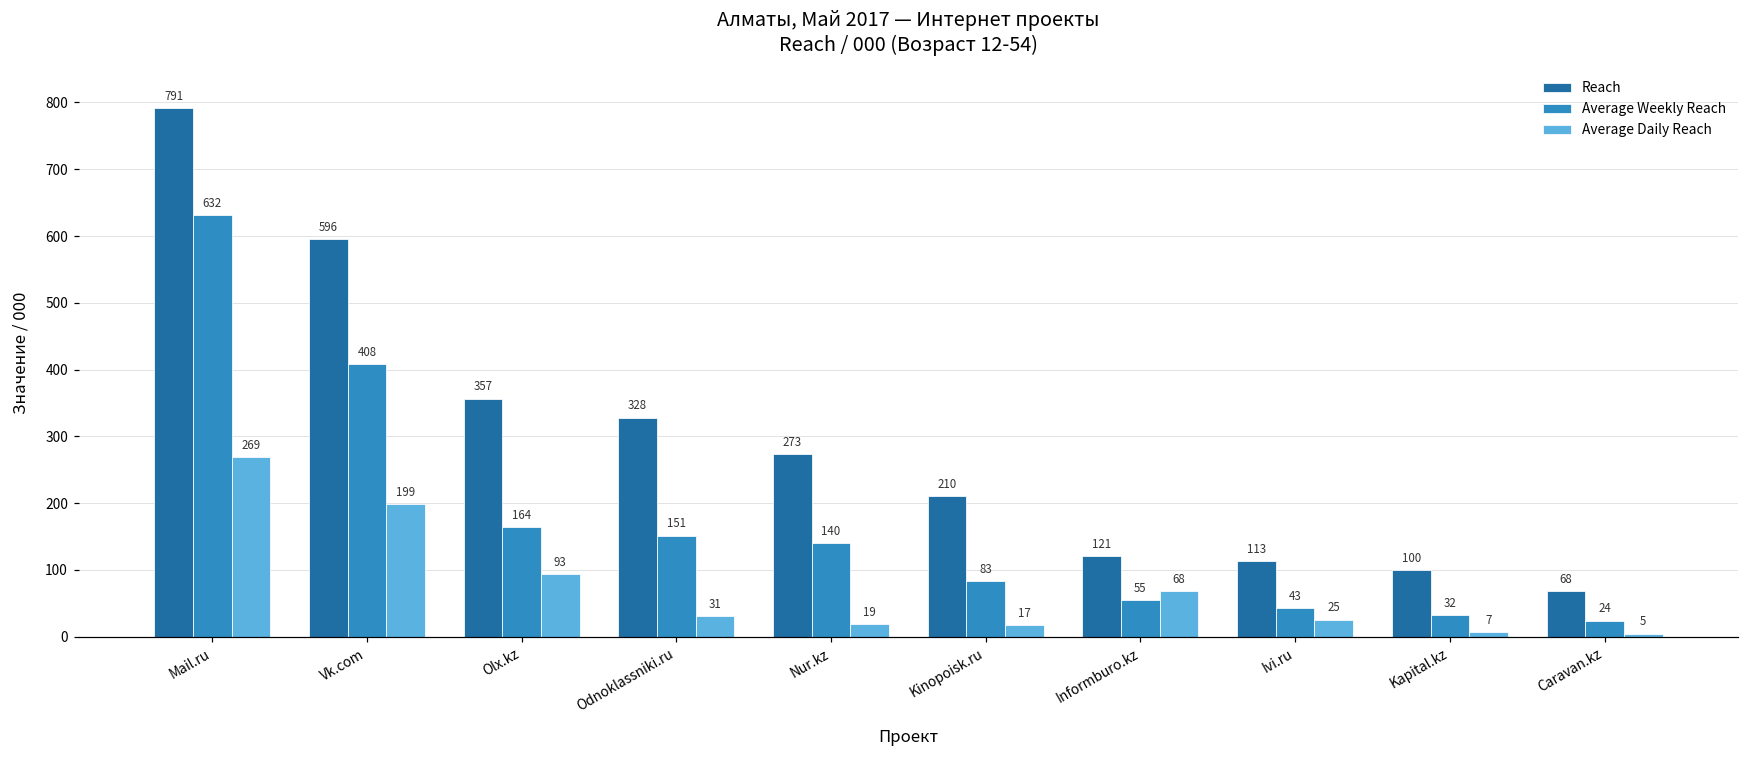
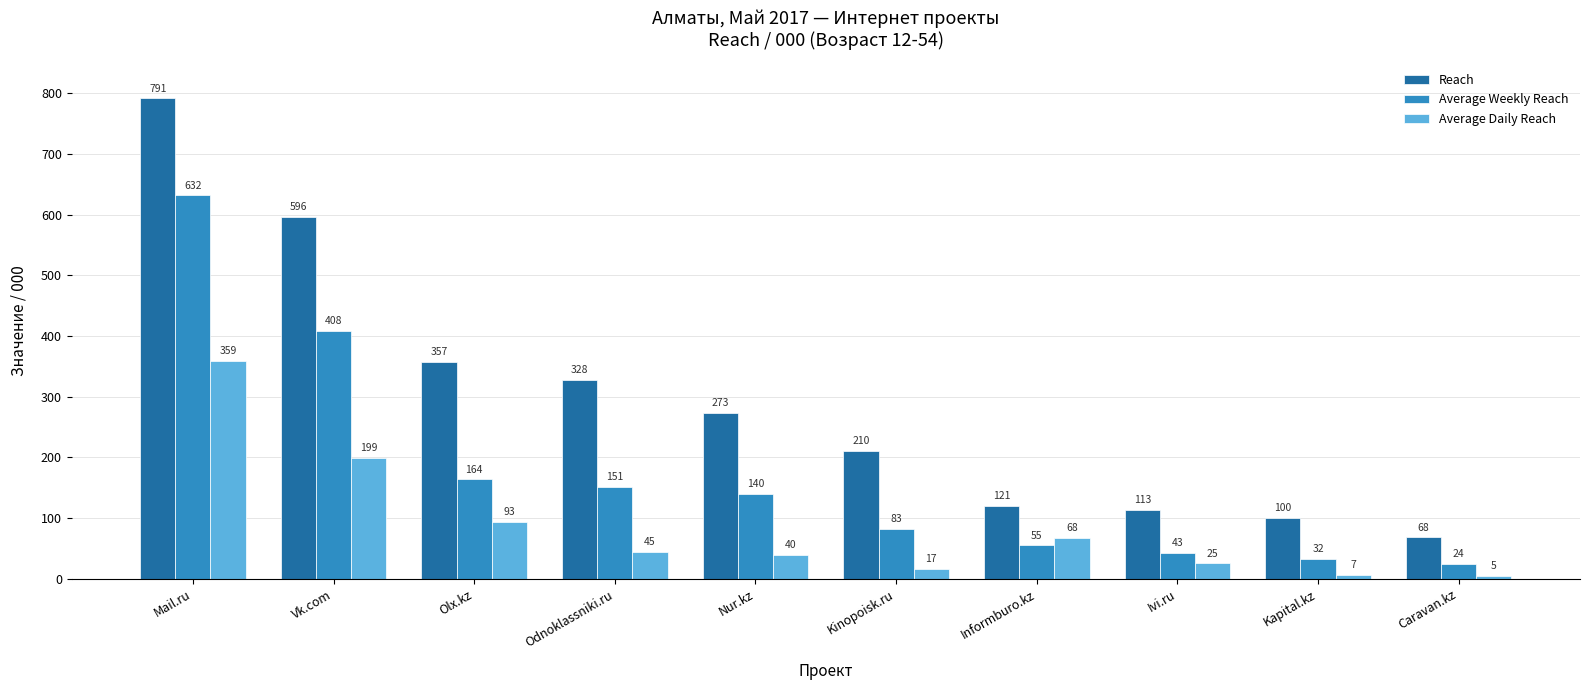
Average Daily Reach, Mail.ru: 269 -> 359
Average Daily Reach, Odnoklassniki.ru: 31 -> 45
Average Daily Reach, Nur.kz: 19 -> 40
